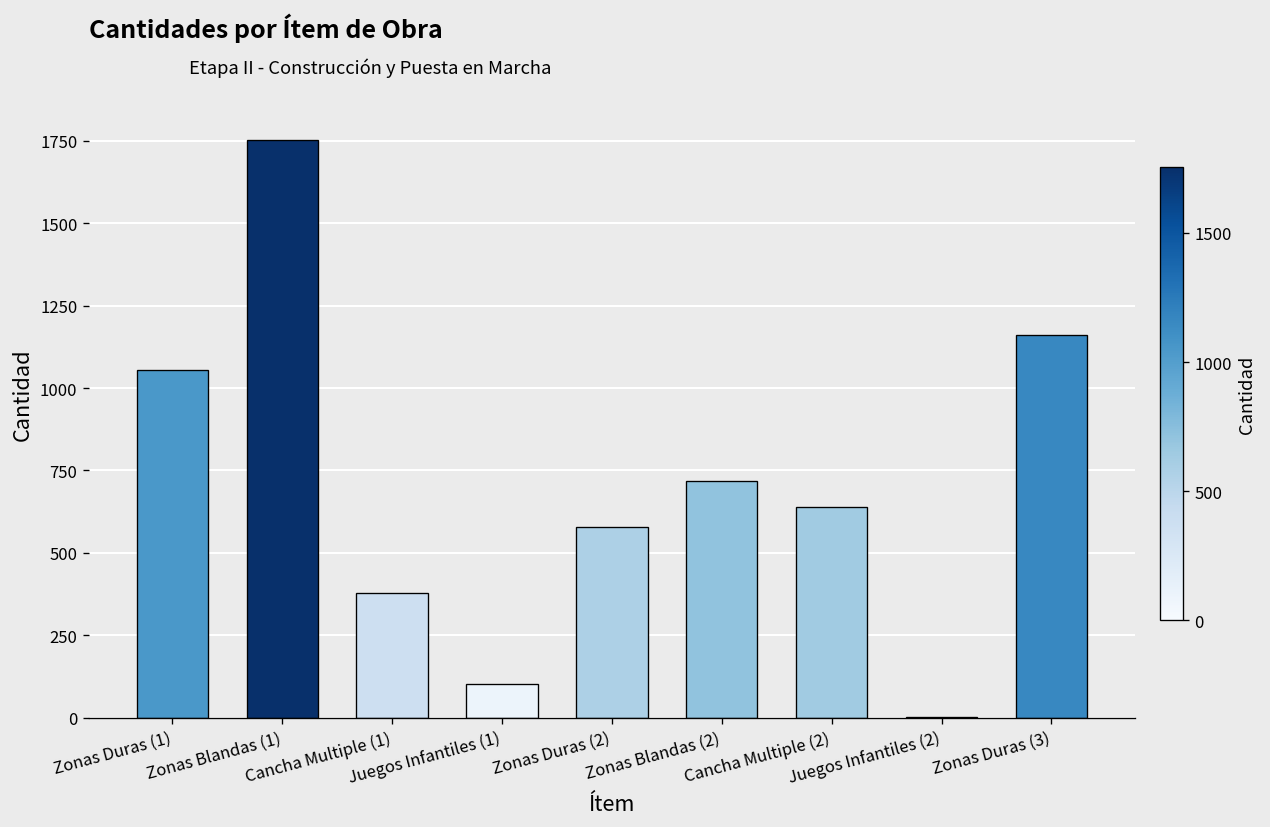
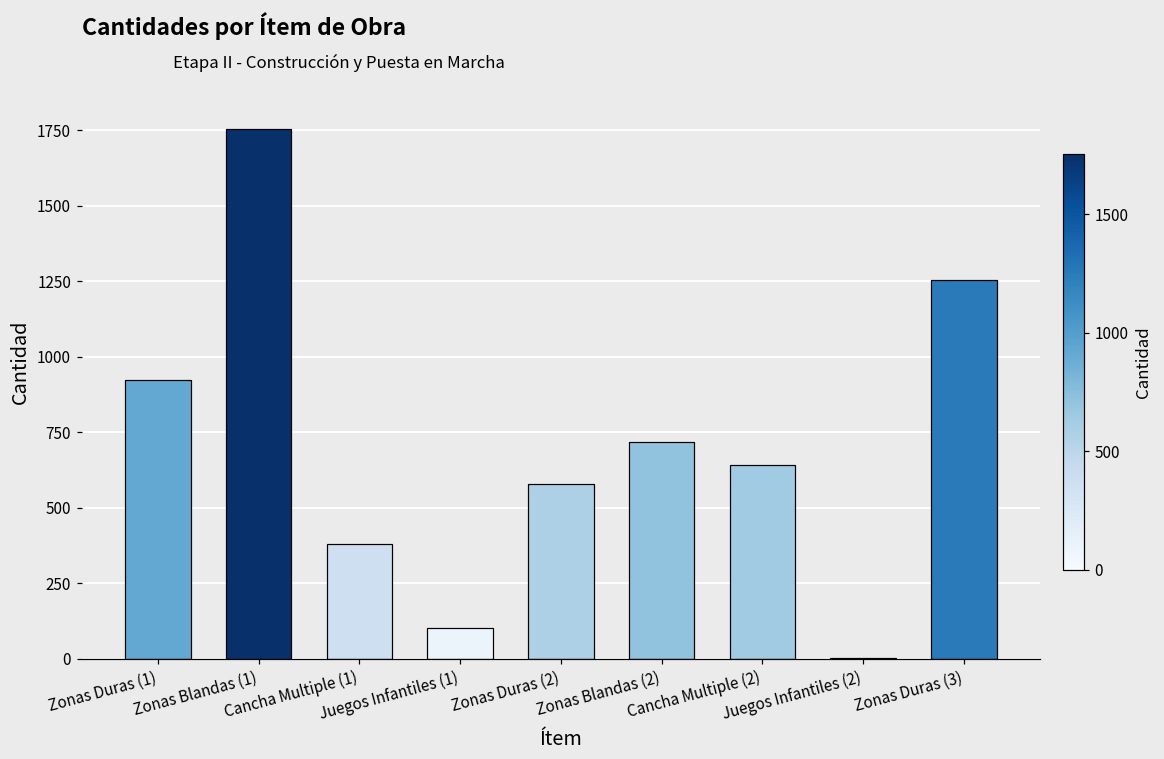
Zonas Duras (1): 1060 -> 920
Zonas Duras (3): 1160 -> 1250
